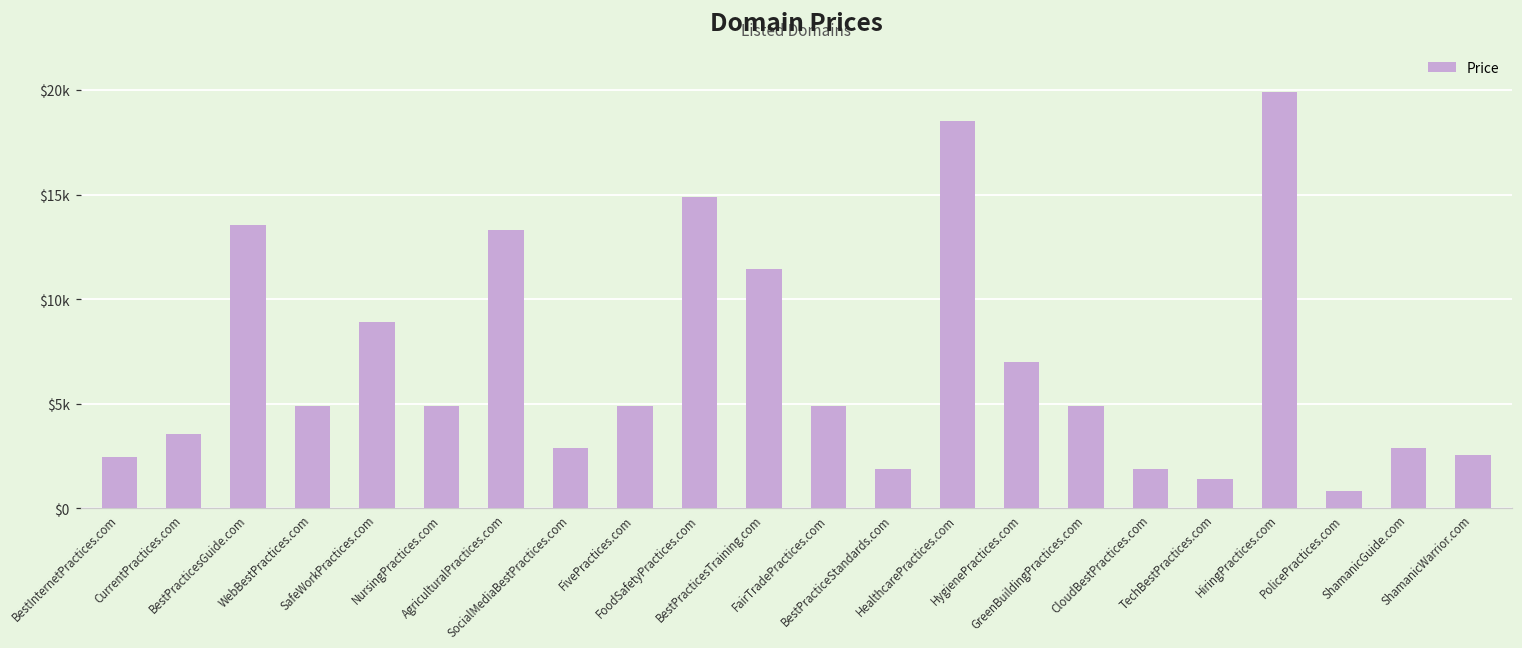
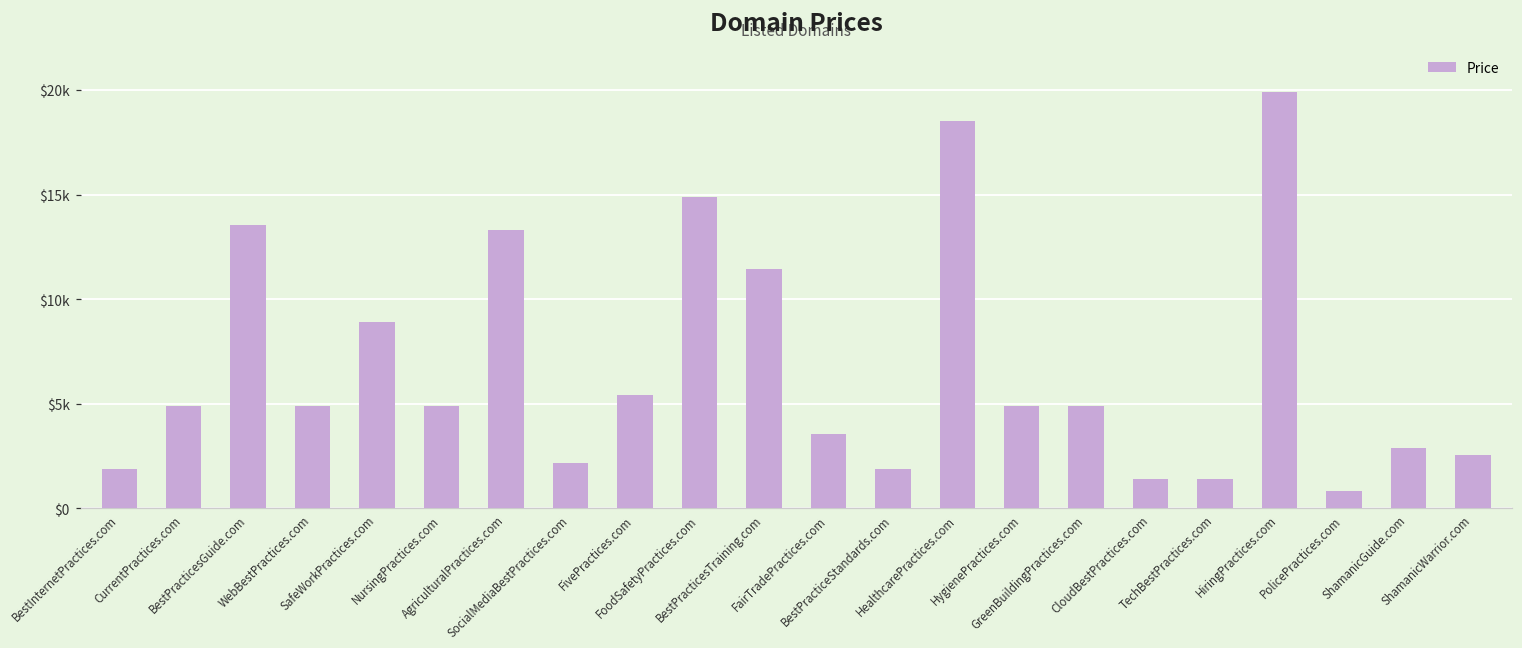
BestInternetPractices.com: $2500 -> $1900
CurrentPractices.com: $3600 -> $4900
SocialMediaBestPractices.com: $2900 -> $2200
FivePractices.com: $4900 -> $5400
FairTradePractices.com: $4900 -> $3600
HygienePractices.com: $7000 -> $4900
CloudBestPractices.com: $1900 -> $1400
